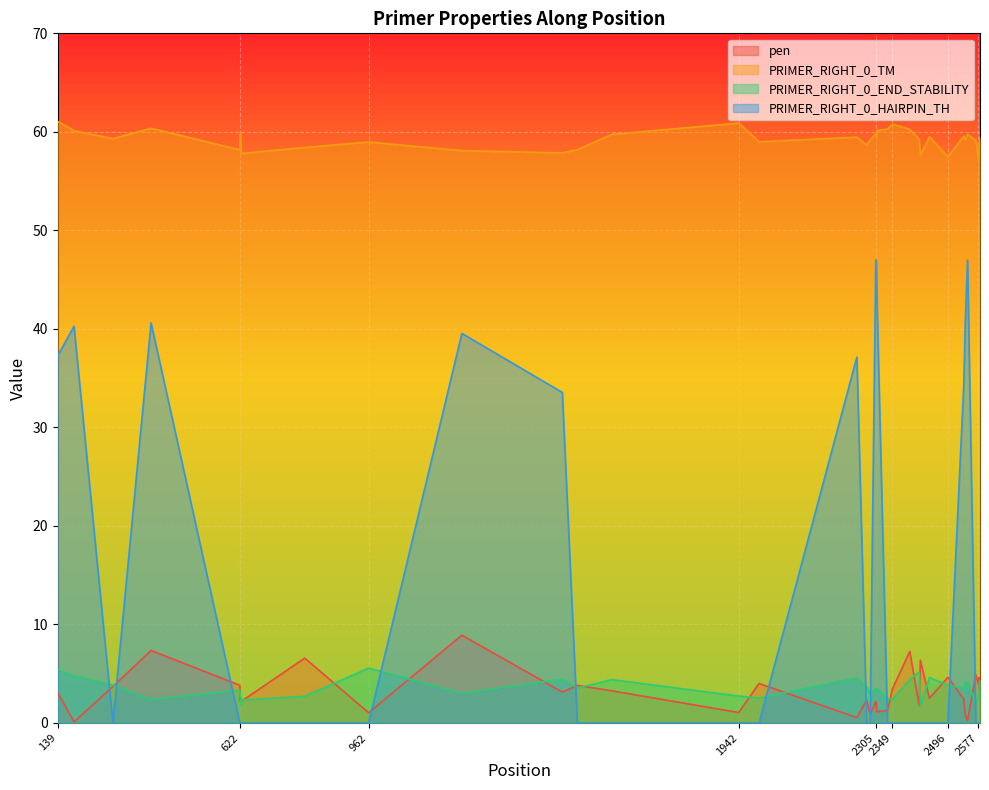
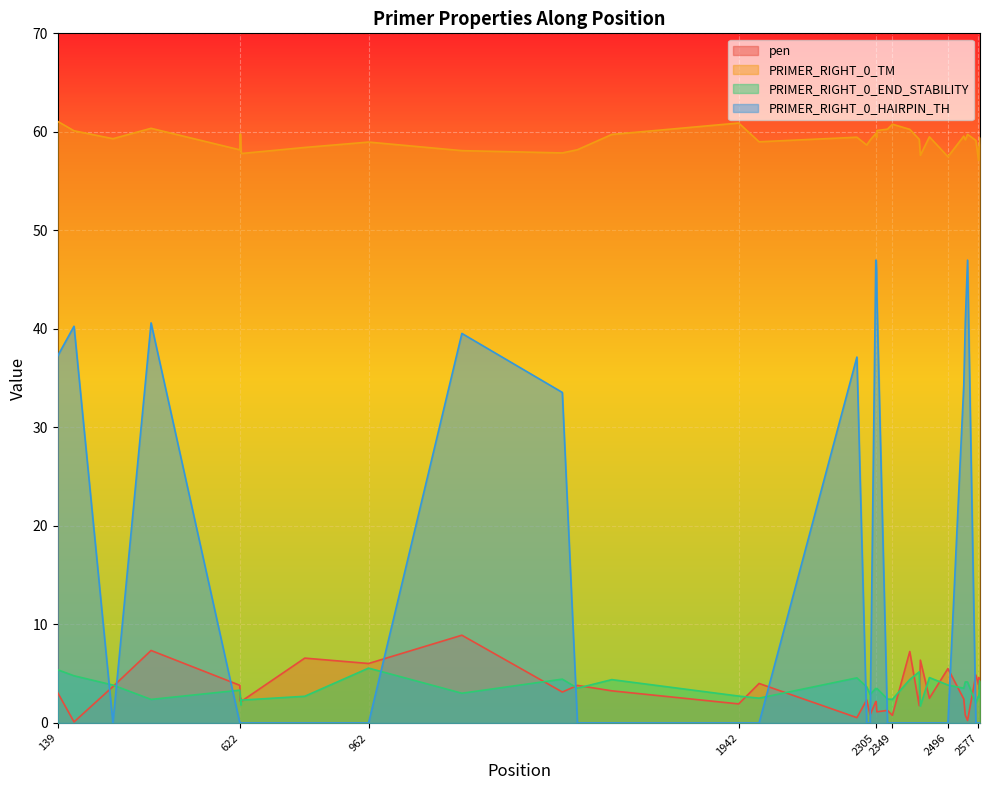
pen, 962: 1 -> 6
pen, 1942: 1 -> 2
pen, 2349: 3 -> 1
pen, 2496: 5 -> 6
